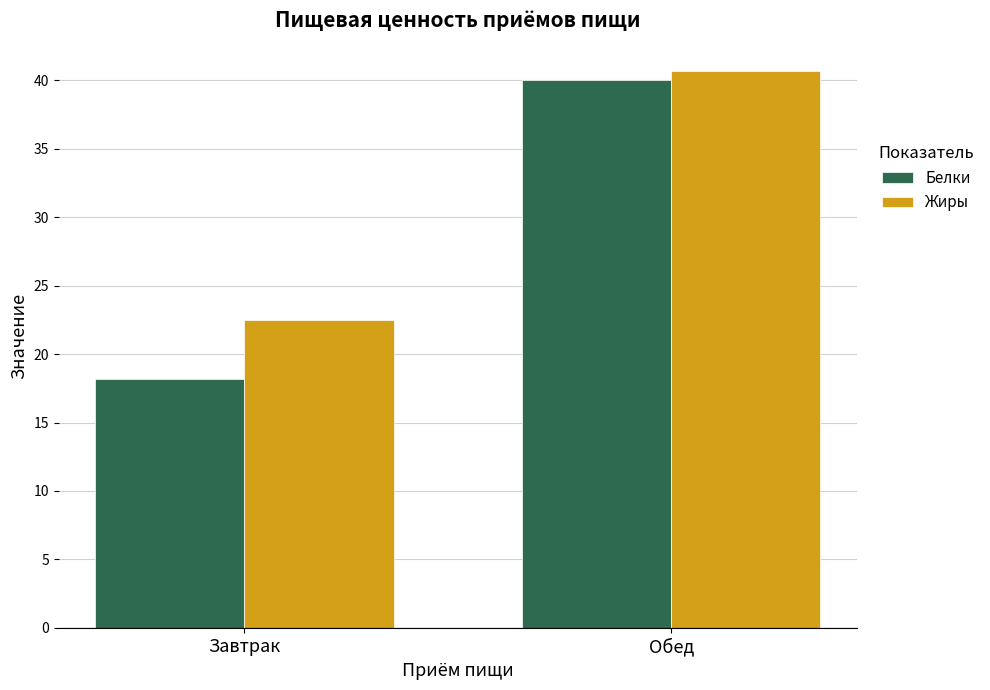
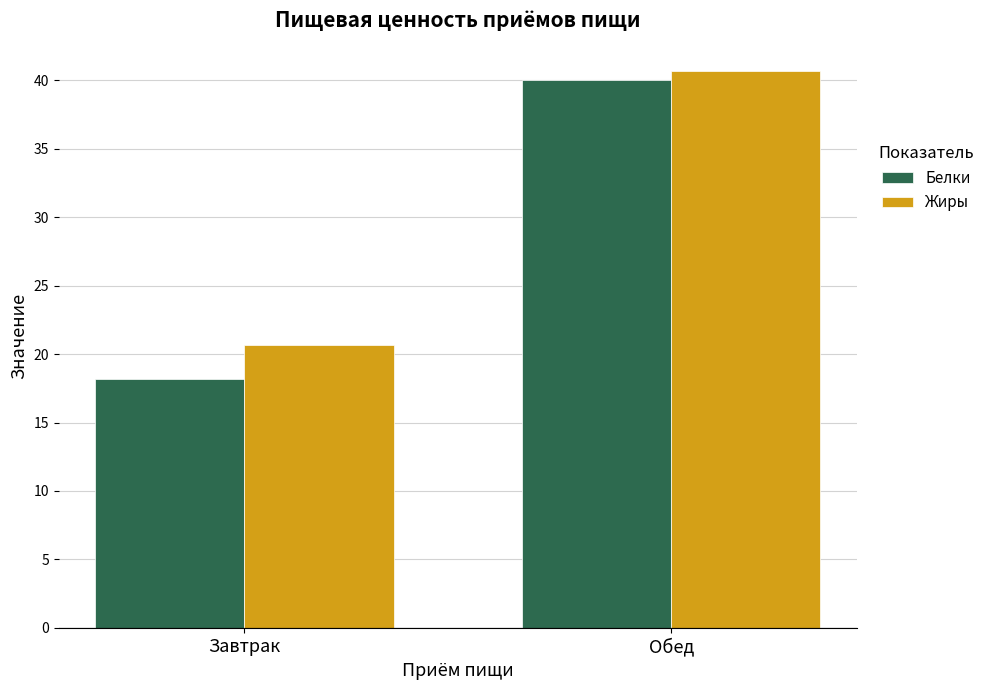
Жиры, Завтрак: 22.5 -> 20.7
